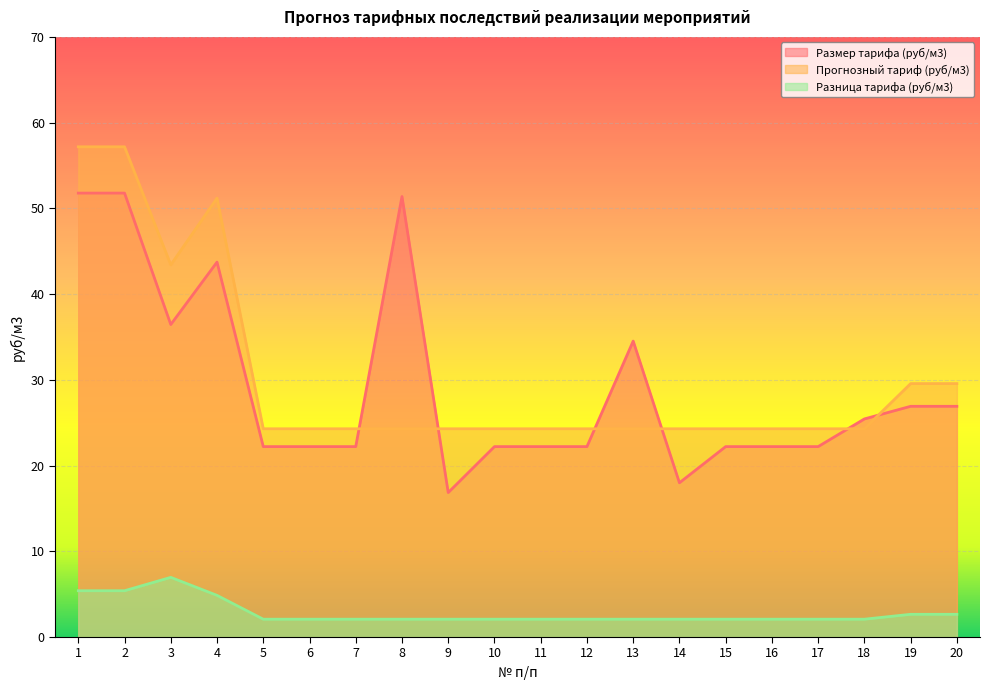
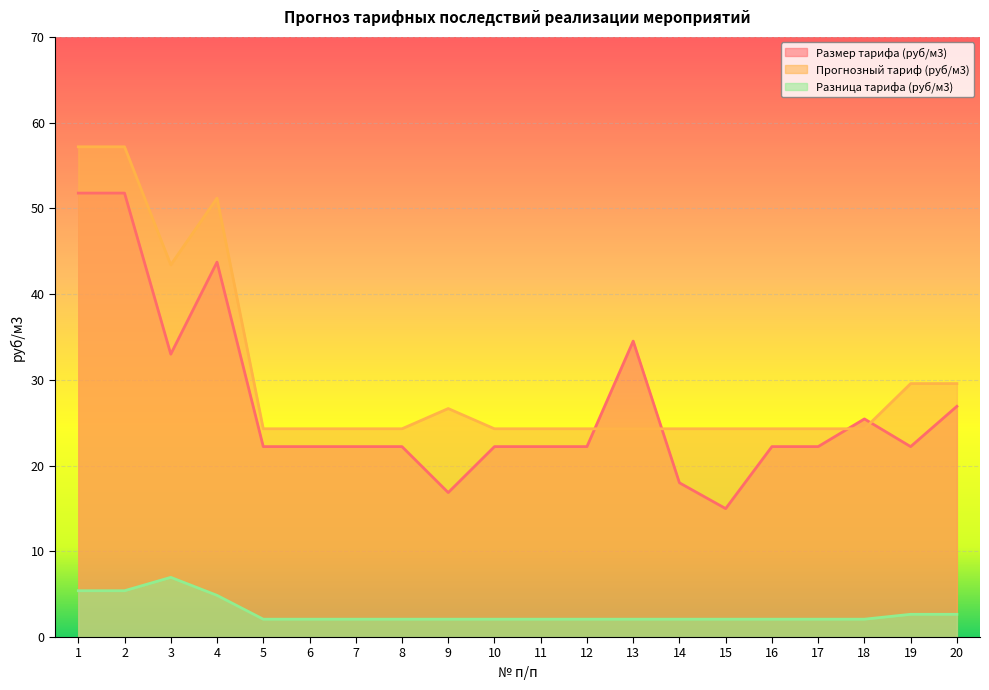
Размер тарифа (руб/м3), 3: 36 -> 33
Размер тарифа (руб/м3), 8: 51 -> 22
Прогнозный тариф (руб/м3), 9: 24 -> 27
Размер тарифа (руб/м3), 15: 22 -> 15
Размер тарифа (руб/м3), 19: 27 -> 22
